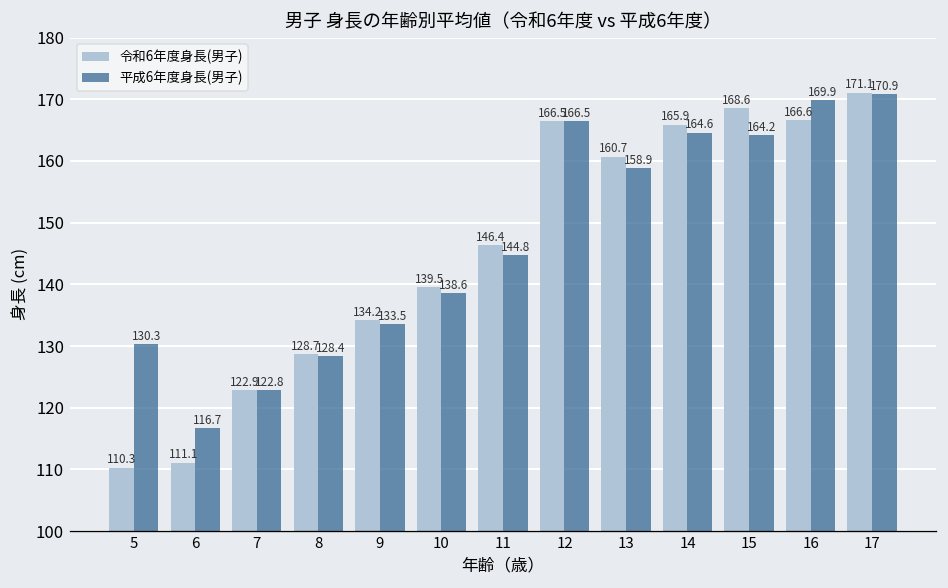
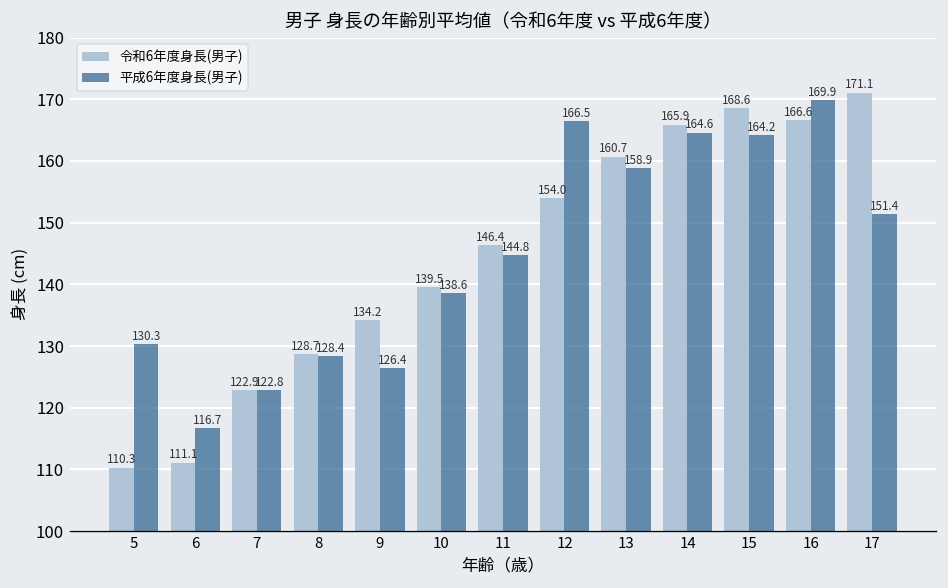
平成6年度身長(男子), 9: 133.5 -> 126.4
令和6年度身長(男子), 12: 166.5 -> 154.0
平成6年度身長(男子), 17: 170.9 -> 151.4
